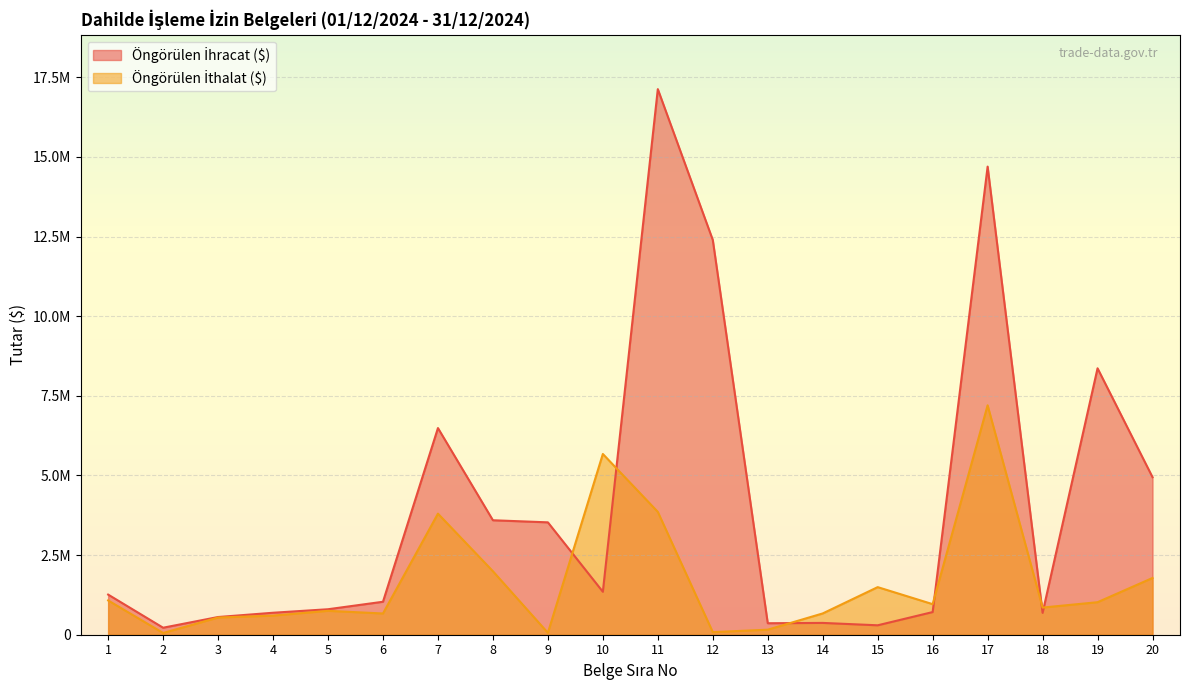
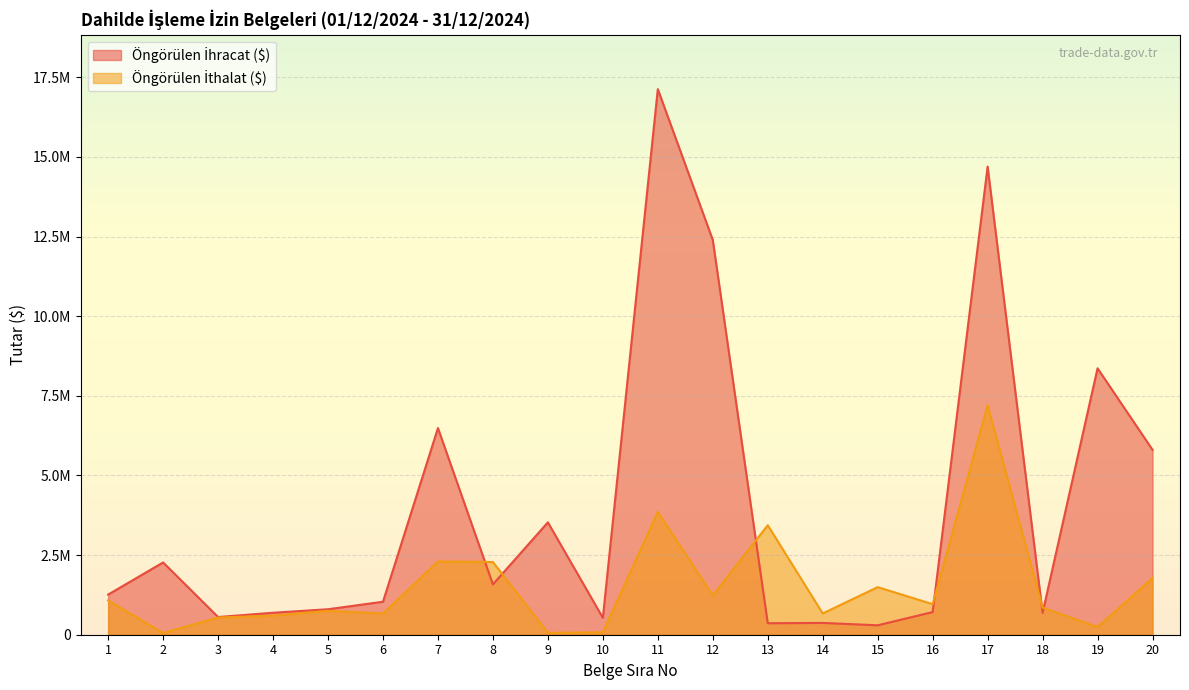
Öngörülen İhracat ($), 2: 200000 -> 2300000
Öngörülen İthalat ($), 7: 3800000 -> 2300000
Öngörülen İhracat ($), 8: 3600000 -> 1600000
Öngörülen İthalat ($), 8: 2000000 -> 2300000
Öngörülen İhracat ($), 10: 1300000 -> 500000
Öngörülen İthalat ($), 10: 5700000 -> 100000
Öngörülen İthalat ($), 12: 100000 -> 1200000
Öngörülen İthalat ($), 13: 200000 -> 3400000
Öngörülen İthalat ($), 19: 1000000 -> 200000
Öngörülen İhracat ($), 20: 4900000 -> 5800000
